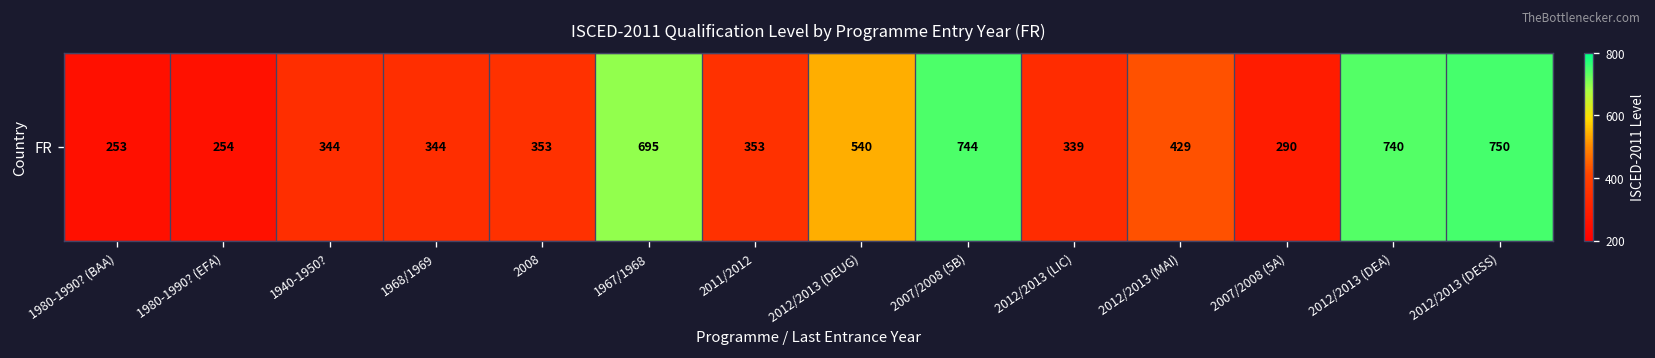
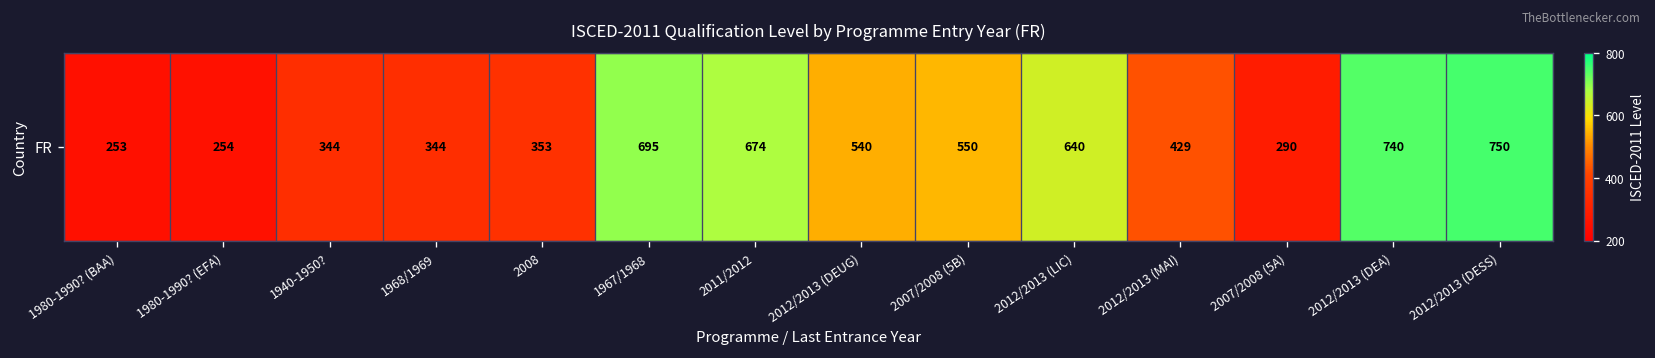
FR, 2011/2012: 353 -> 674
FR, 2007/2008 (5B): 744 -> 550
FR, 2012/2013 (LIC): 339 -> 640
